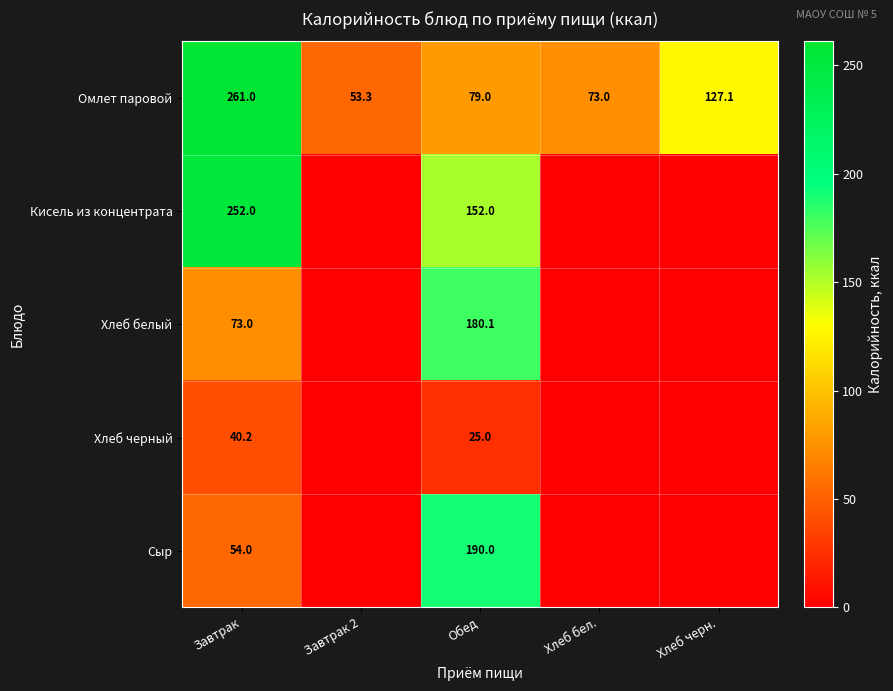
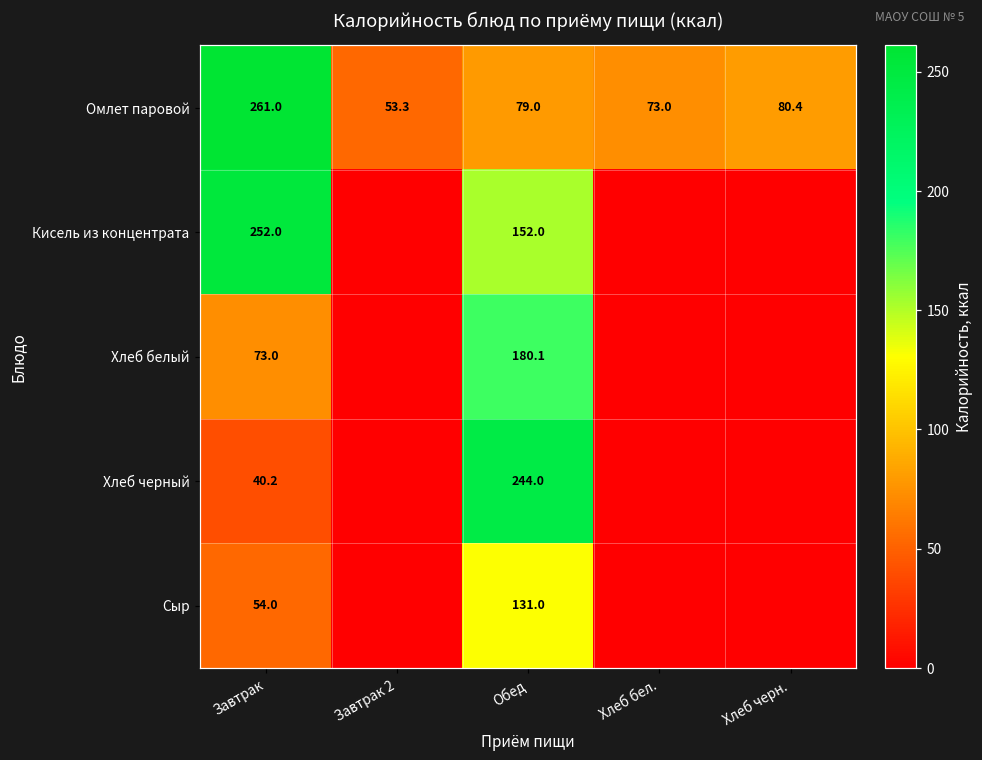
Омлет паровой, Хлеб черн.: 127.1 -> 80.4
Хлеб черный, Обед: 25.0 -> 244.0
Сыр, Обед: 190.0 -> 131.0
